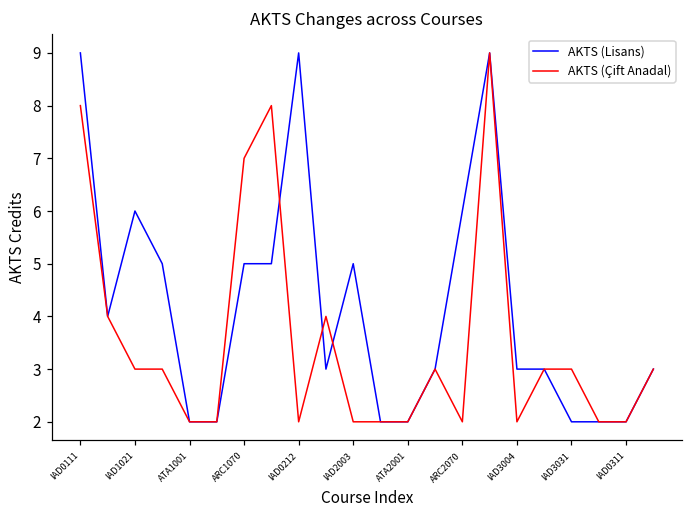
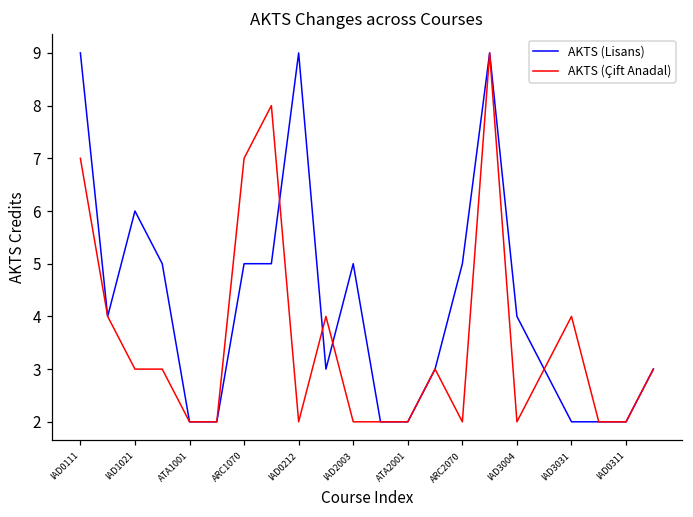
AKTS (Çift Anadal), IAD0111: 8 -> 7
AKTS (Lisans), ARC2070: 6 -> 5
AKTS (Lisans), IAD3004: 3 -> 4
AKTS (Çift Anadal), IAD3031: 3 -> 4
